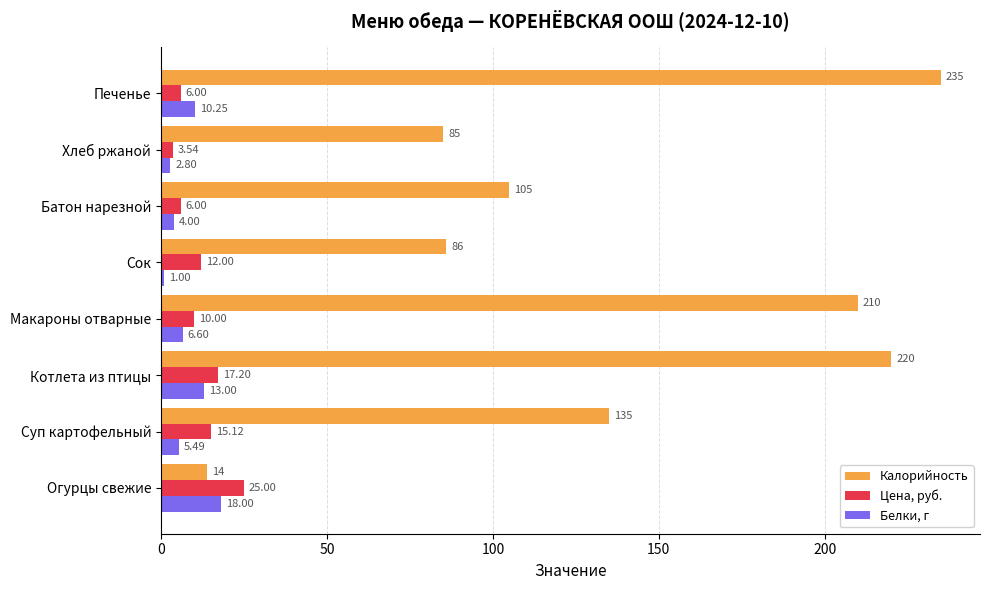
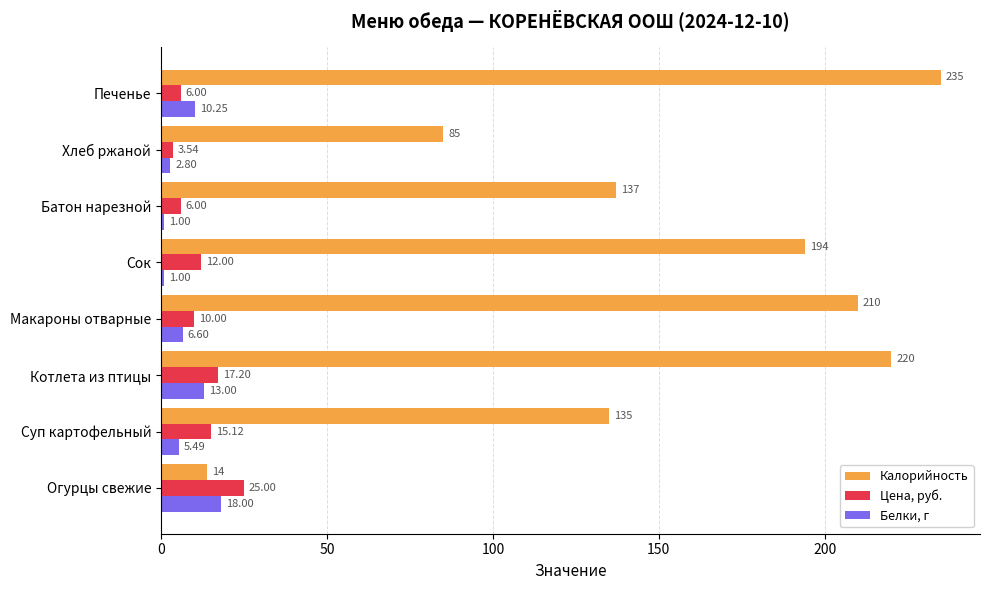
Калорийность, Батон нарезной: 105 -> 137
Белки, г, Батон нарезной: 4.00 -> 1.00
Калорийность, Сок: 86 -> 194
